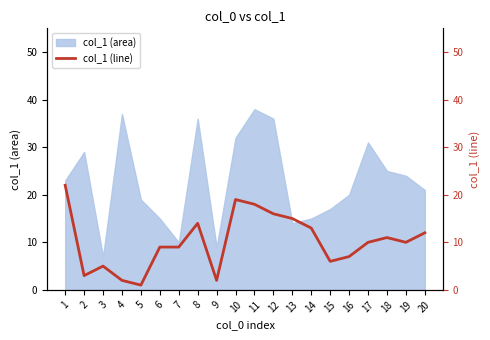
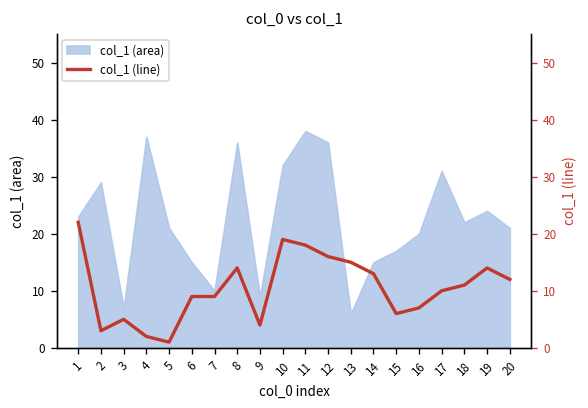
col_1 (area), 5: 19 -> 21
col_1 (area), 13: 14 -> 6
col_1 (area), 18: 25 -> 22
col_1 (line), 9: 2 -> 4
col_1 (line), 19: 10 -> 14
